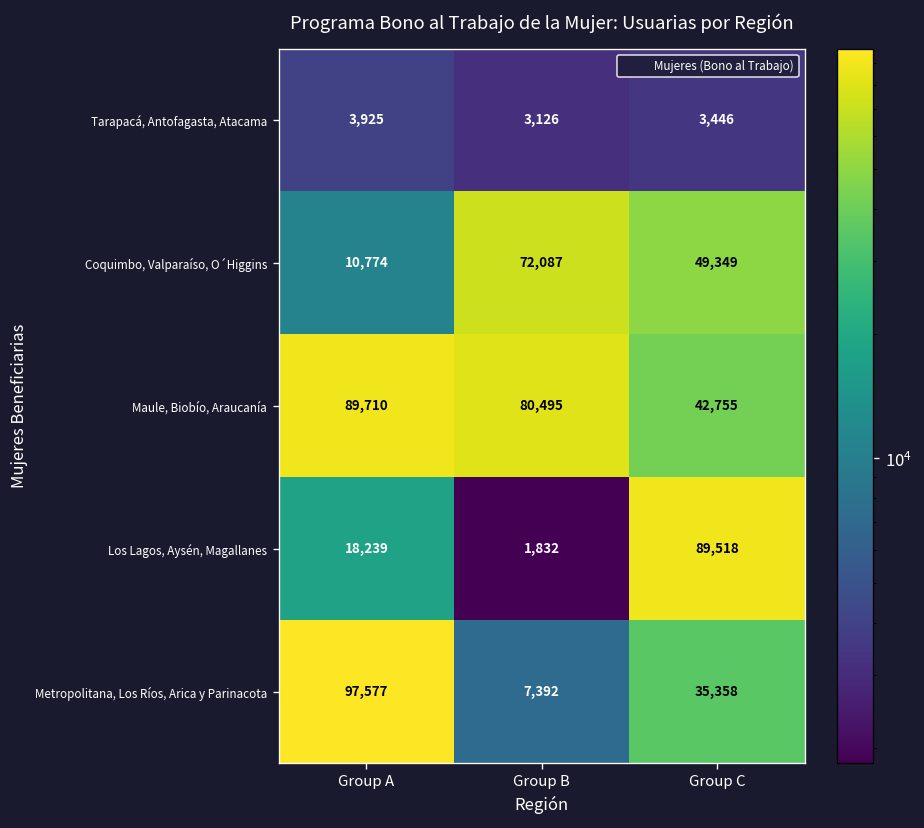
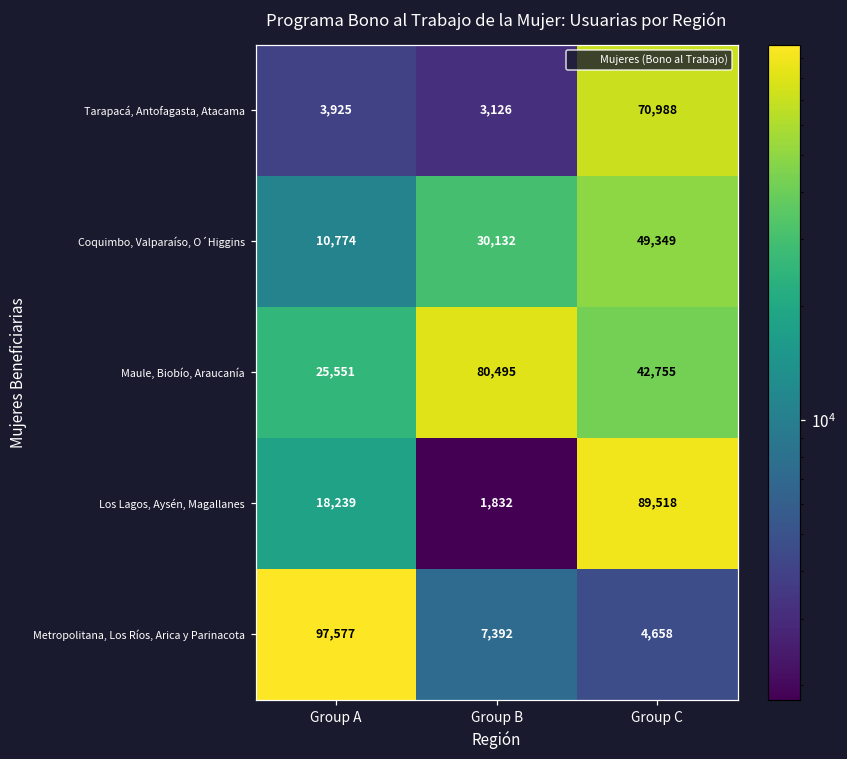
Tarapacá, Antofagasta, Atacama, Group C: 3,446 -> 70,988
Coquimbo, Valparaíso, O´Higgins, Group B: 72,087 -> 30,132
Maule, Biobío, Araucanía, Group A: 89,710 -> 25,551
Metropolitana, Los Ríos, Arica y Parinacota, Group C: 35,358 -> 4,658
